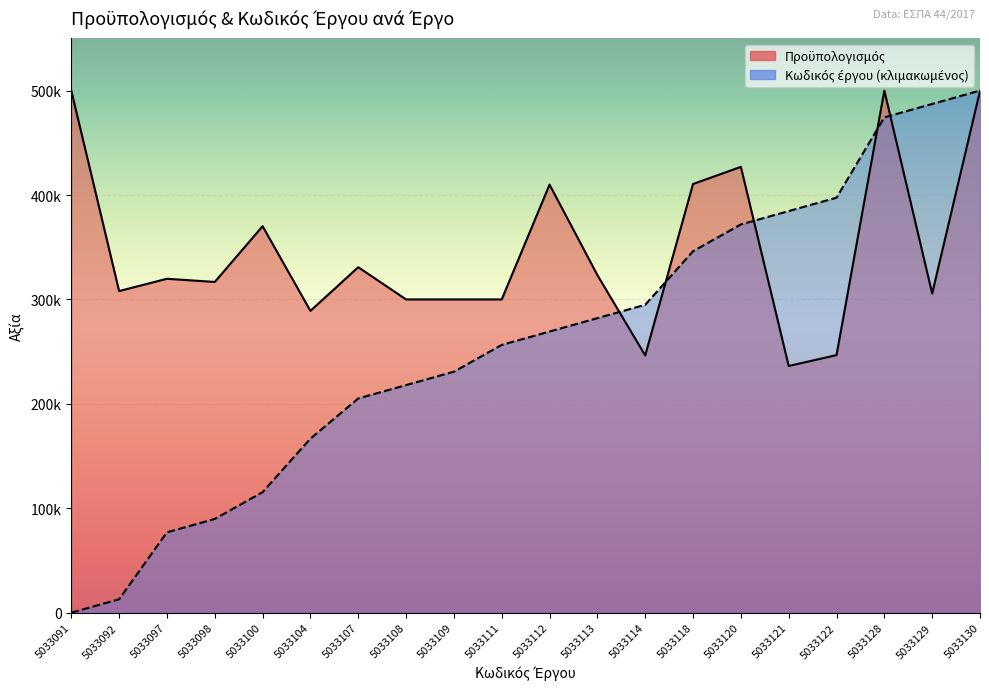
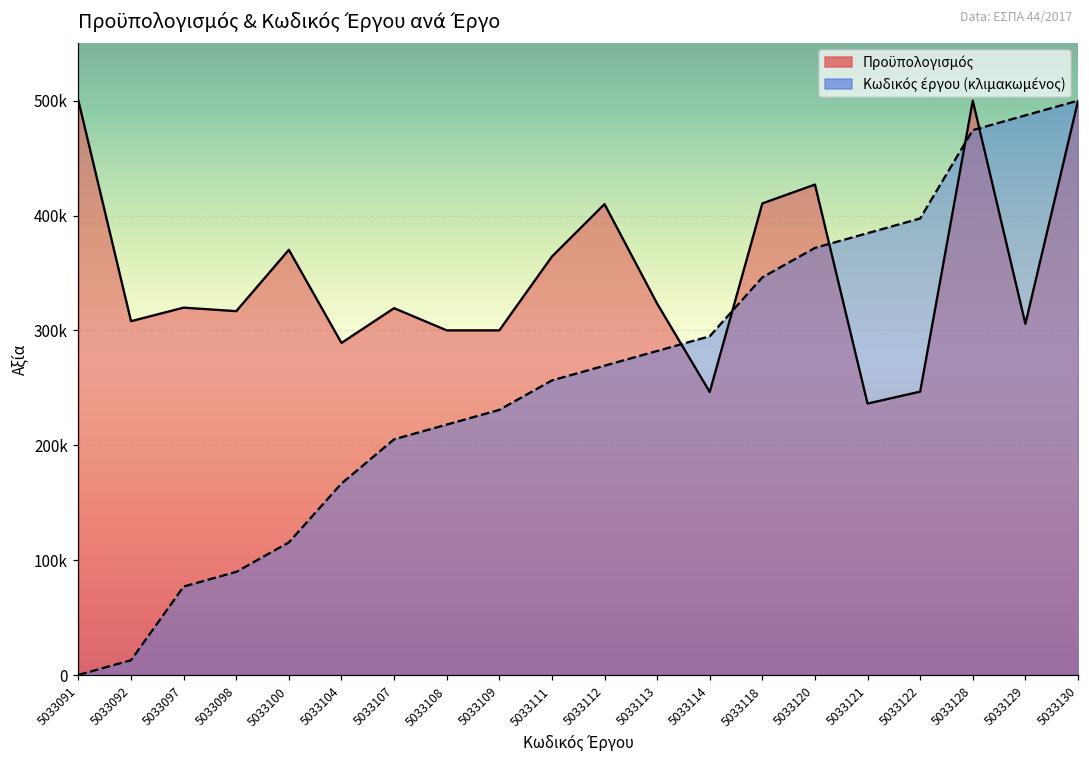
Προϋπολογισμός, 5033107: 331000 -> 319000
Προϋπολογισμός, 5033111: 300000 -> 364000
